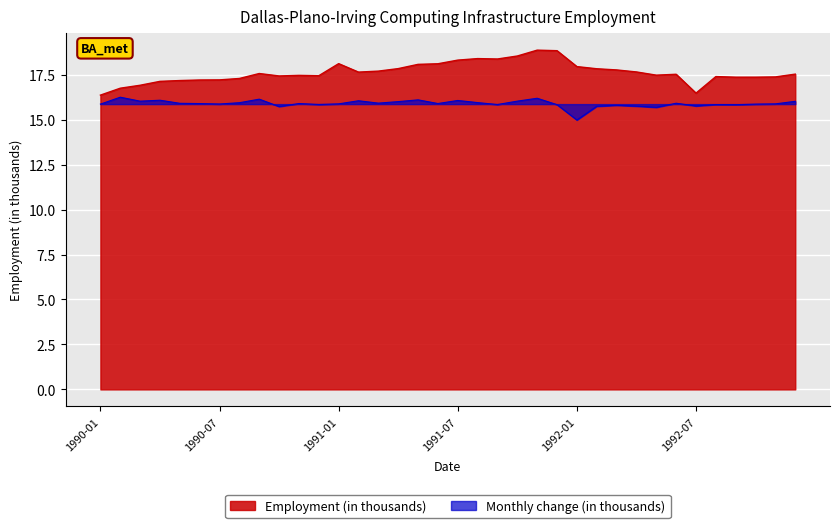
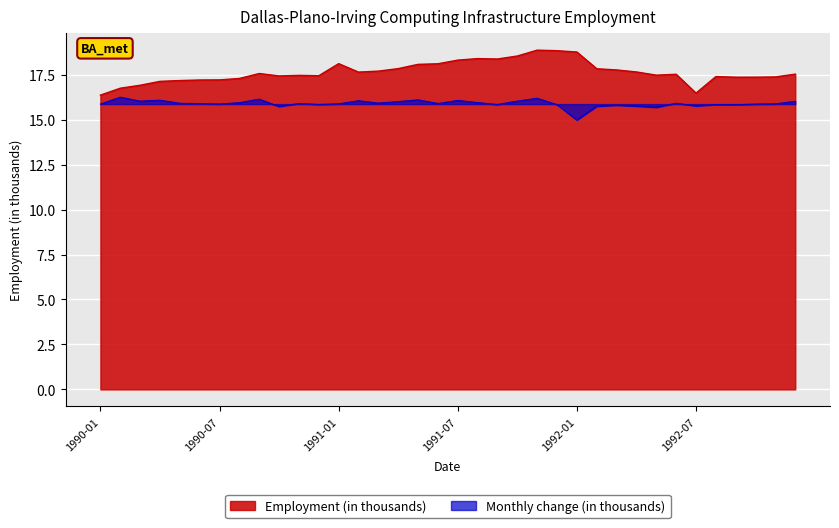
Employment (in thousands), 1992-01: 17.9 -> 18.8
